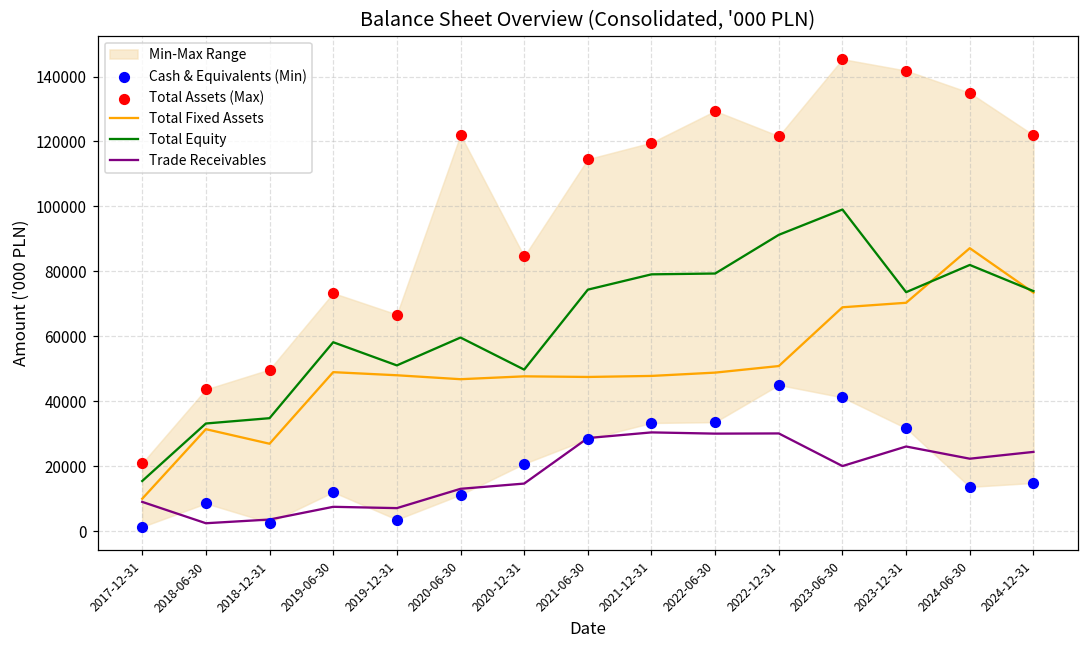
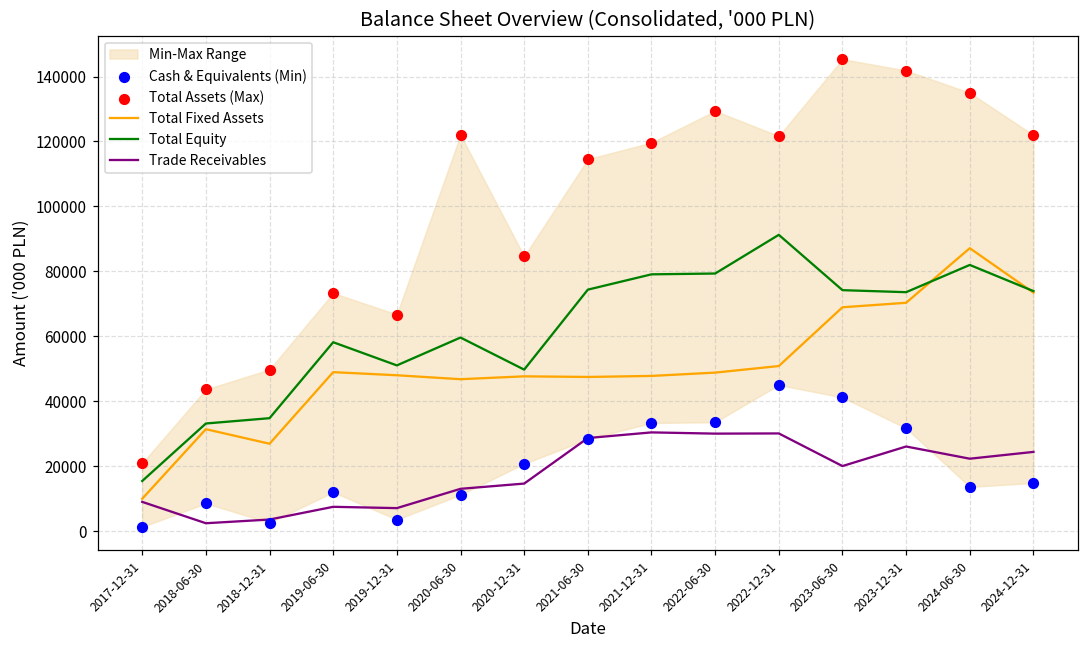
Total Equity, 2023-06-30: 99000 -> 74000
